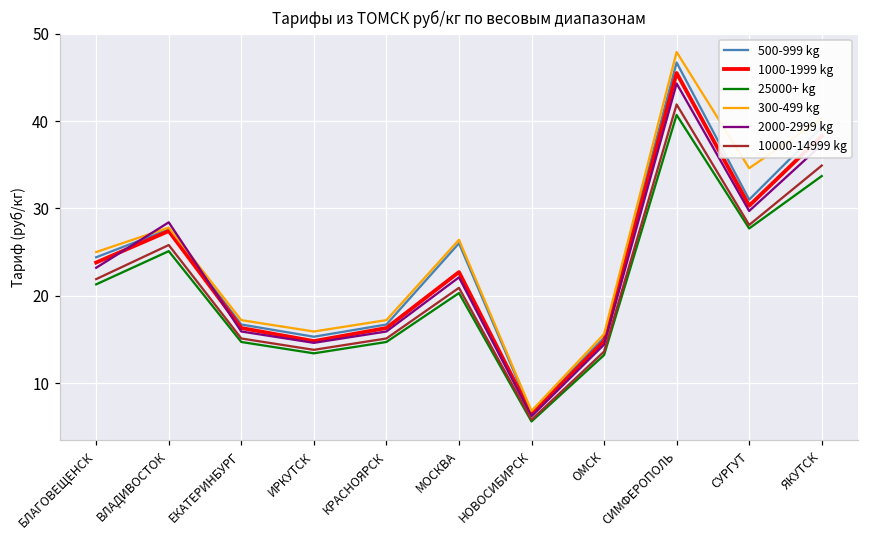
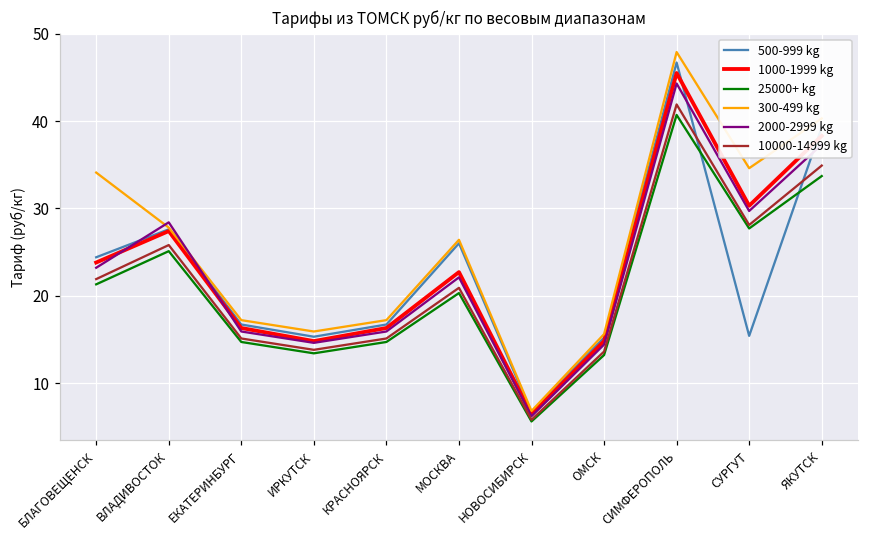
300-499 kg, БЛАГОВЕЩЕНСК: 25 -> 34
500-999 kg, СУРГУТ: 31 -> 15
